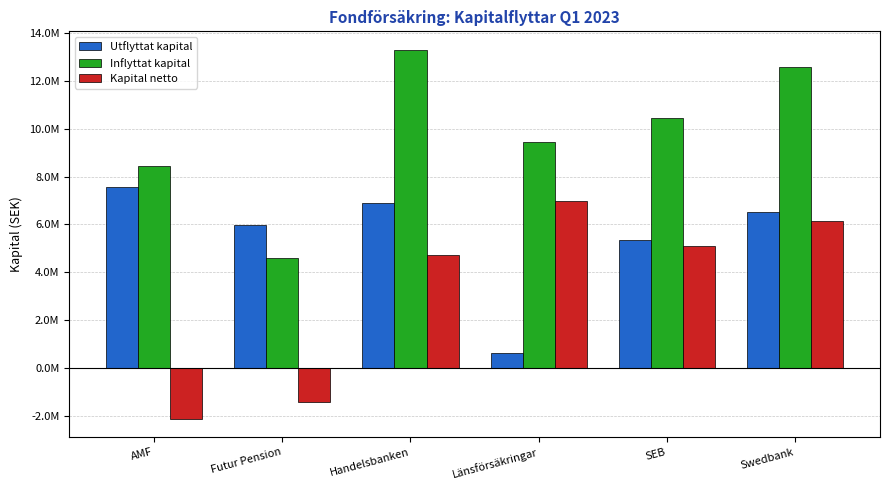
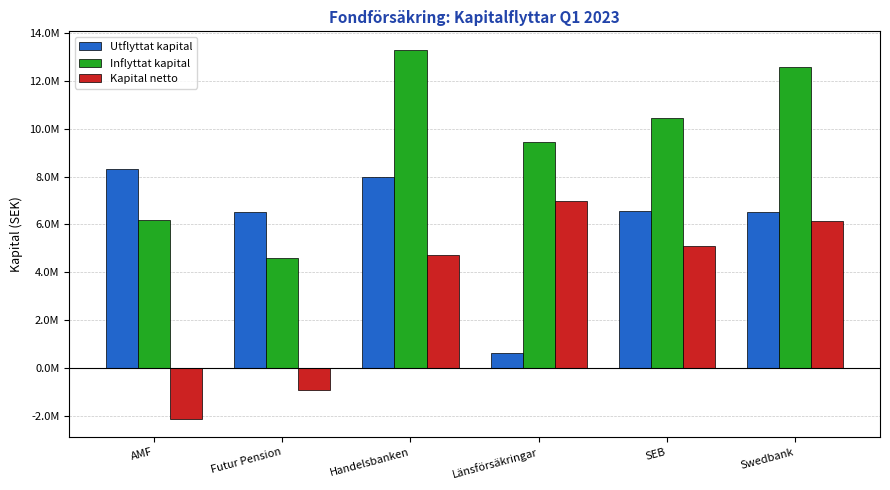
Utflyttat kapital, AMF: 7600000 -> 8300000
Inflyttat kapital, AMF: 8500000 -> 6200000
Utflyttat kapital, Futur Pension: 6000000 -> 6500000
Kapital netto, Futur Pension: -1400000 -> -900000
Utflyttat kapital, Handelsbanken: 6900000 -> 8000000
Utflyttat kapital, SEB: 5300000 -> 6600000
